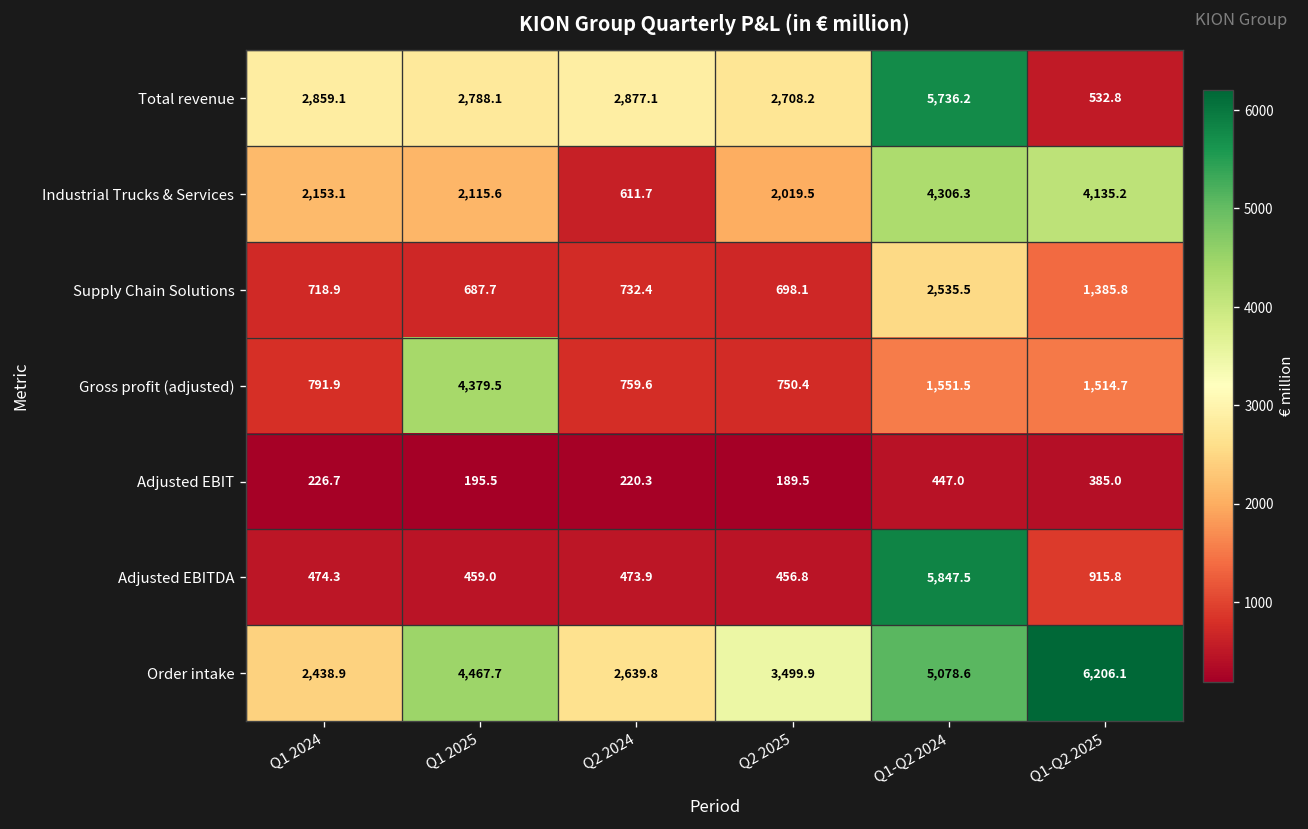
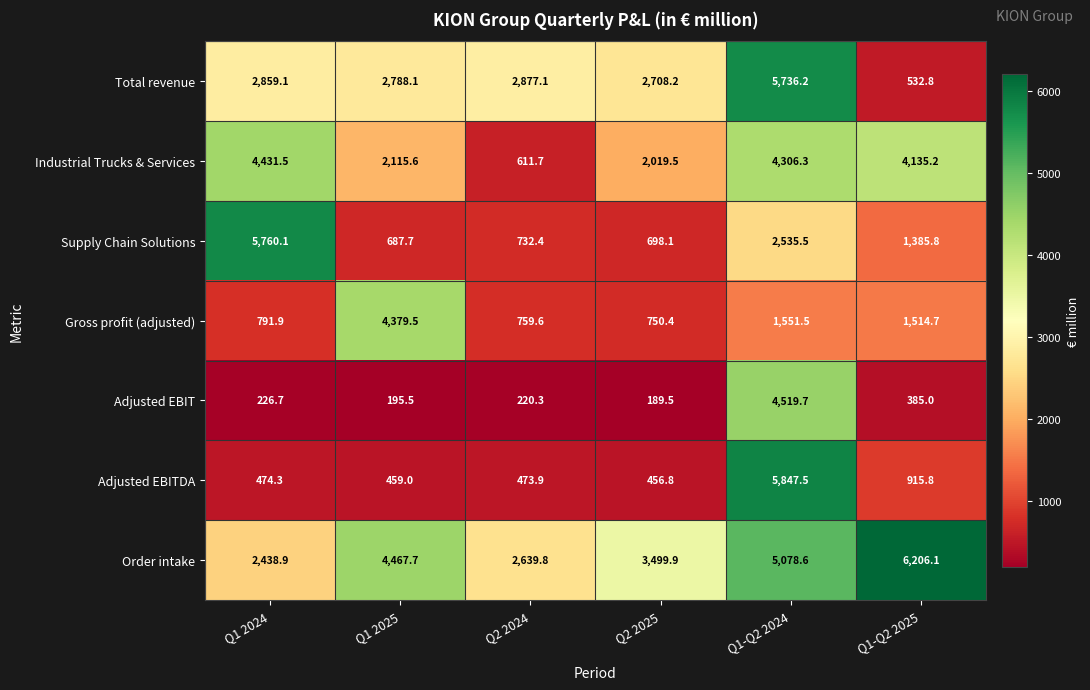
Industrial Trucks & Services, Q1 2024: 2,153.1 -> 4,431.5
Supply Chain Solutions, Q1 2024: 718.9 -> 5,760.1
Adjusted EBIT, Q1-Q2 2024: 447.0 -> 4,519.7
